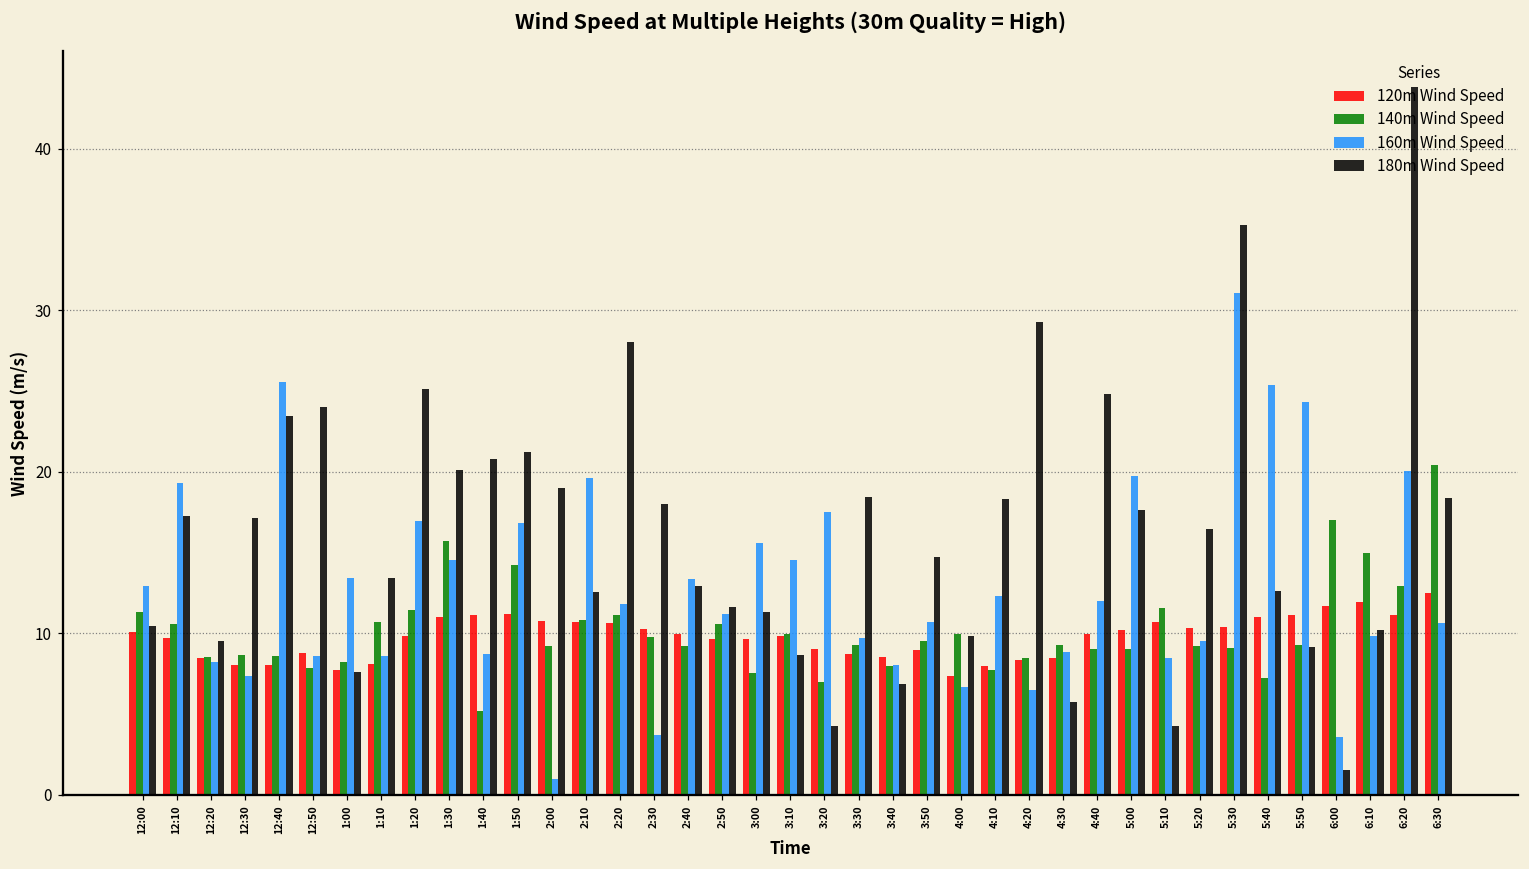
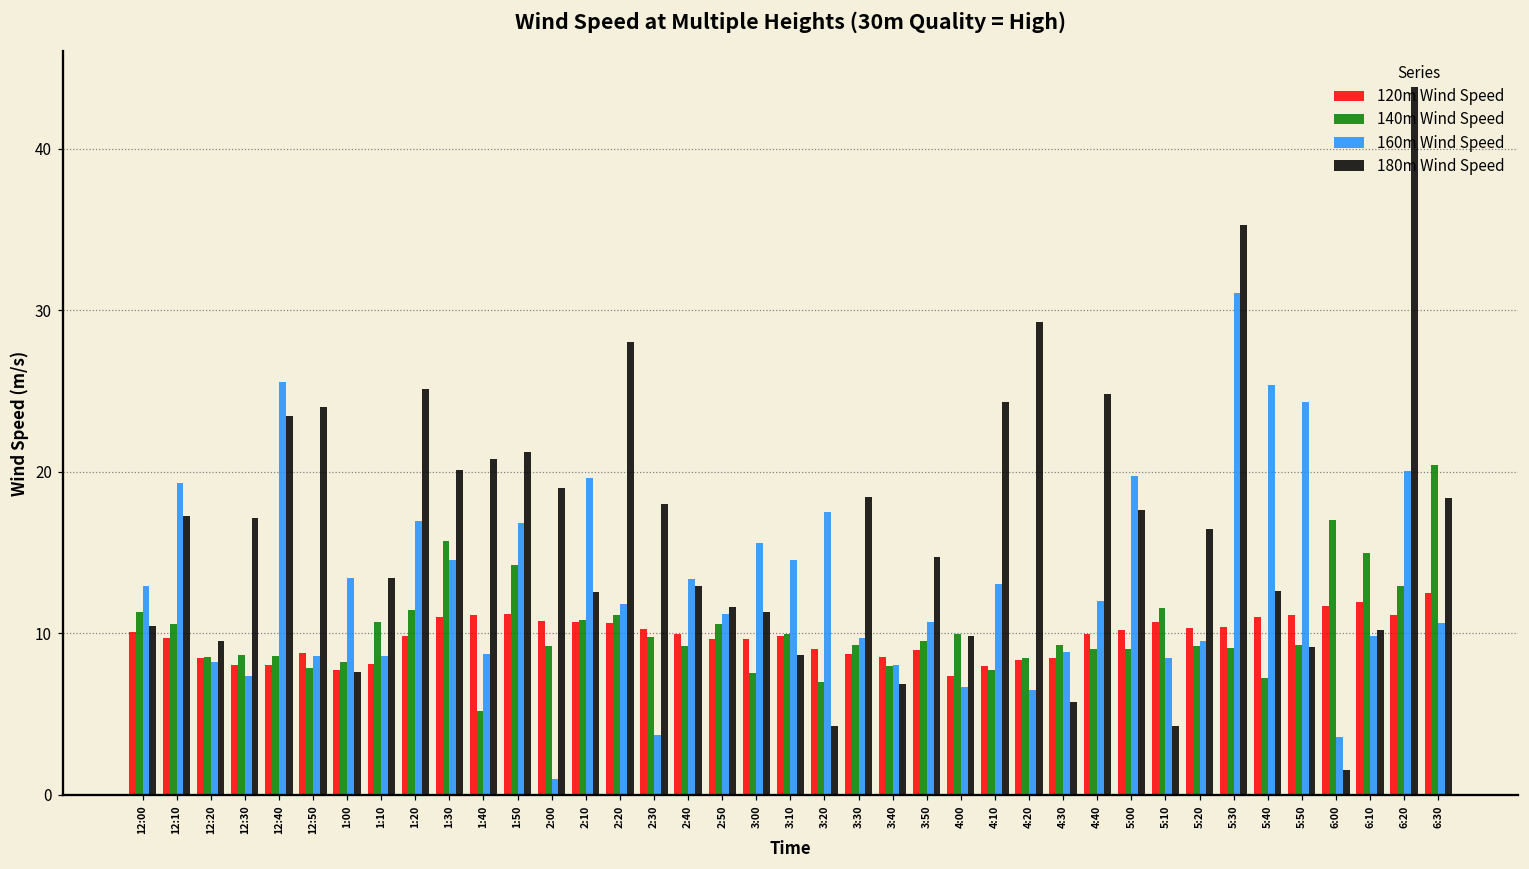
160m Wind Speed, 4:10: 12.3 -> 13.1
180m Wind Speed, 4:10: 18.3 -> 24.3
